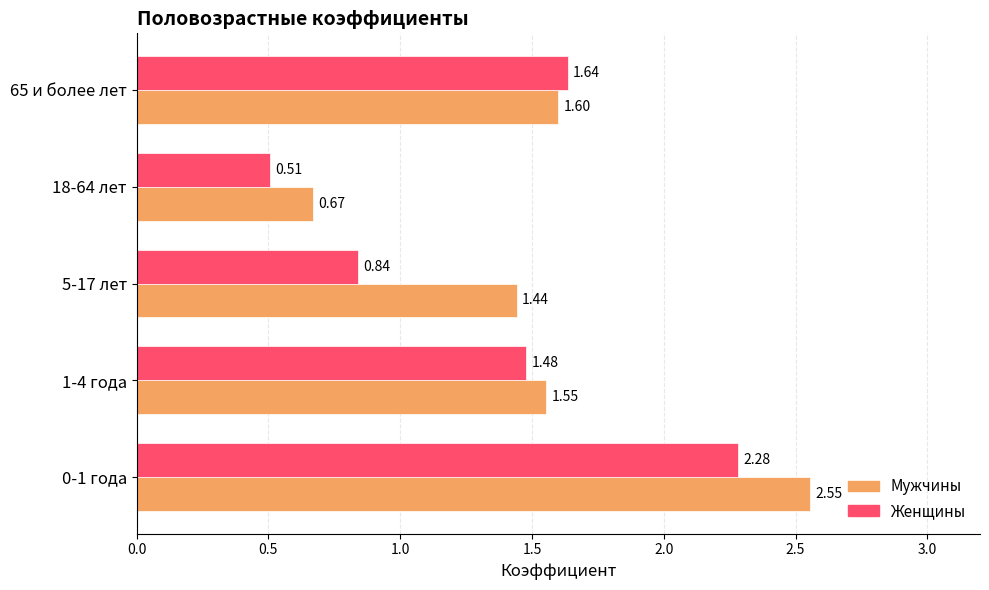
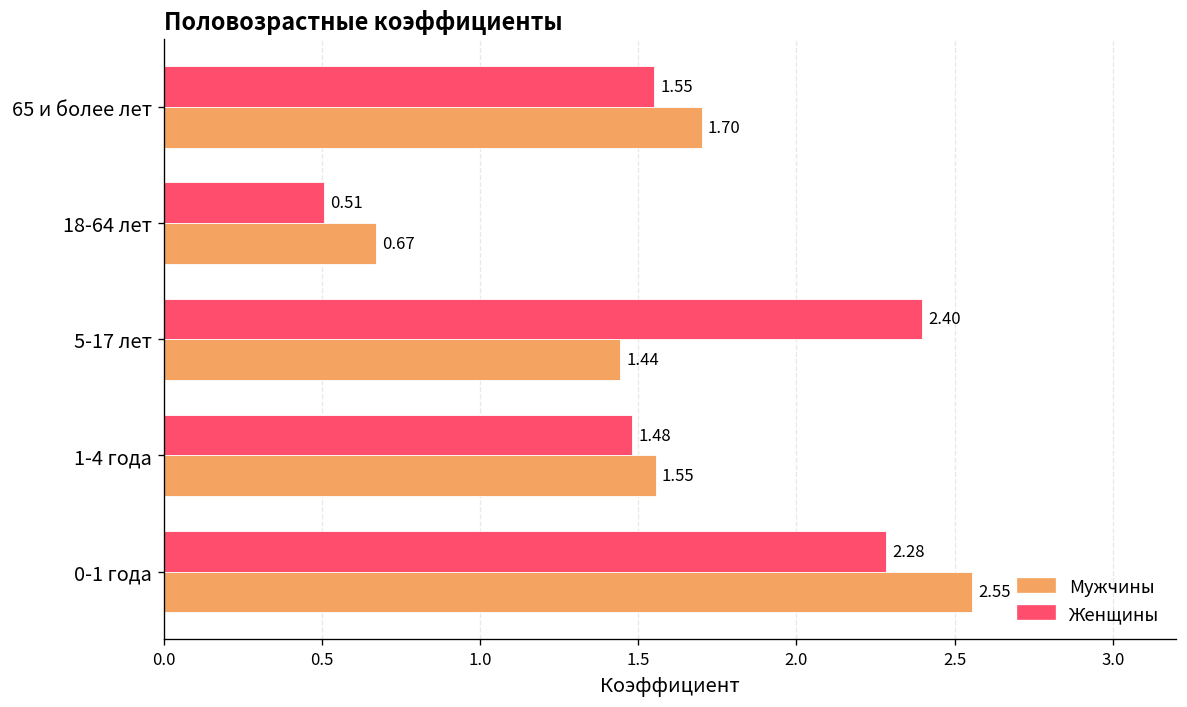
Женщины, 65 и более лет: 1.64 -> 1.55
Мужчины, 65 и более лет: 1.60 -> 1.70
Женщины, 5-17 лет: 0.84 -> 2.40
